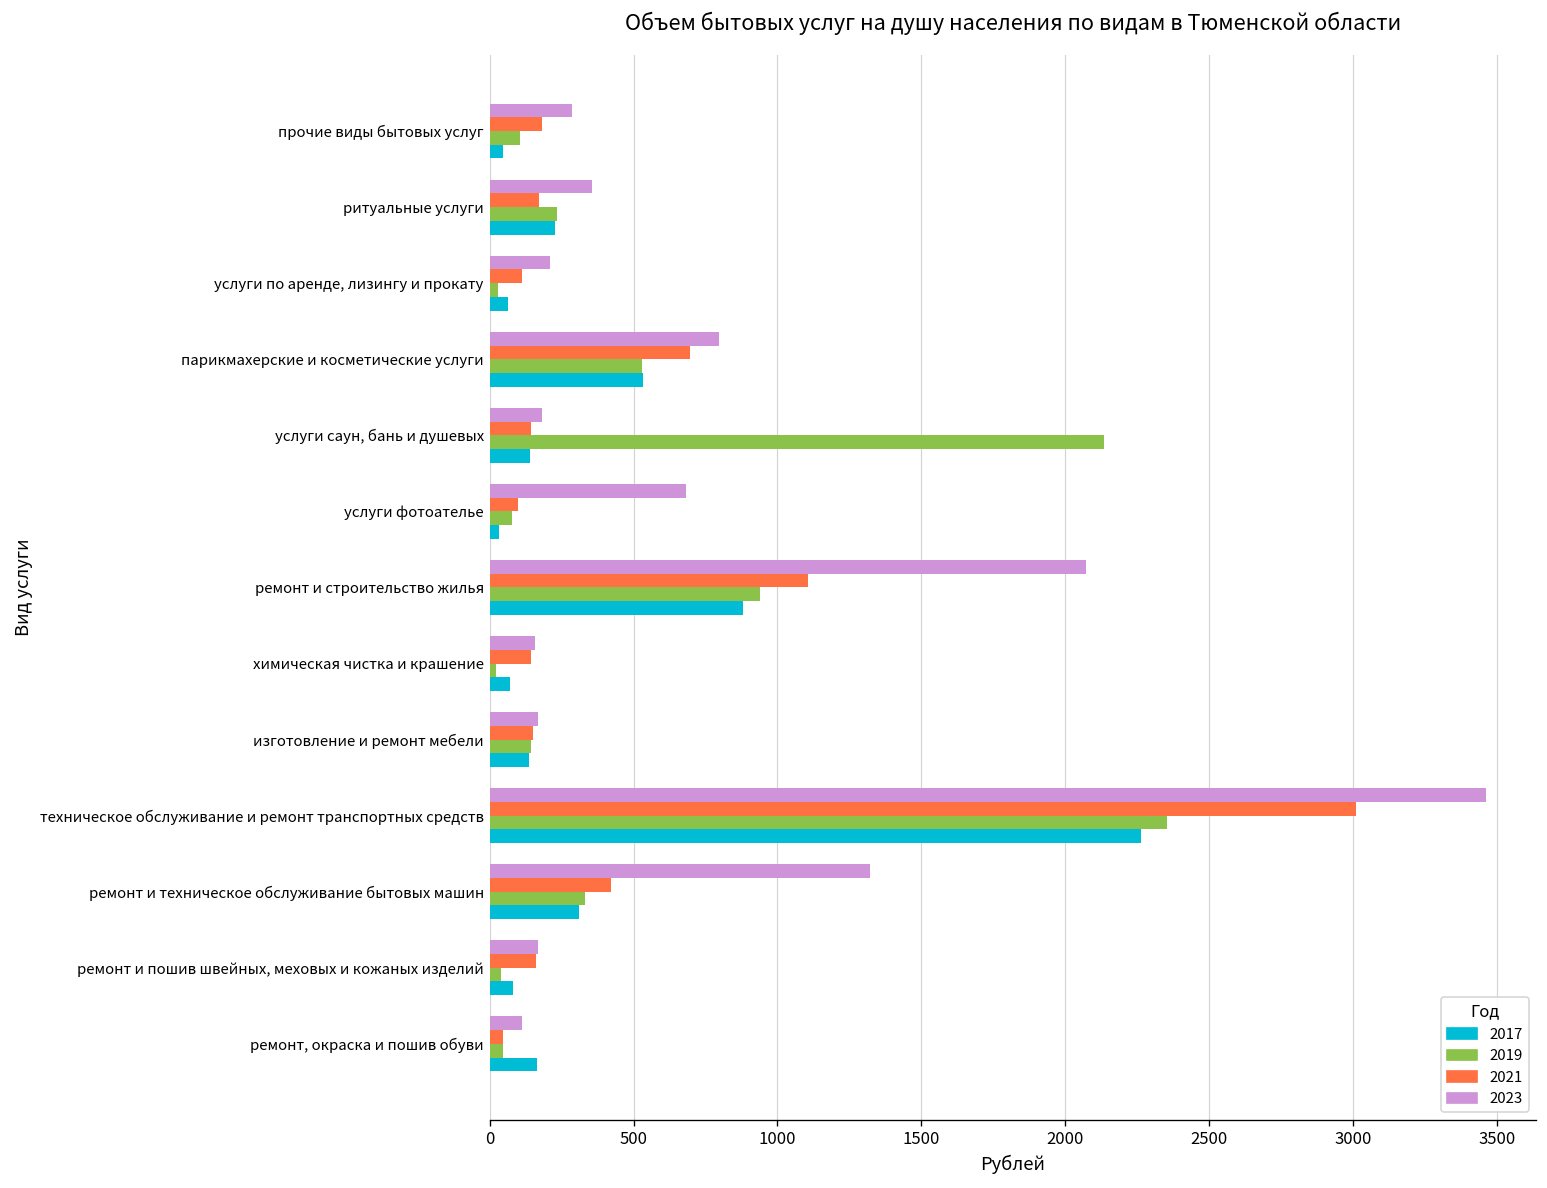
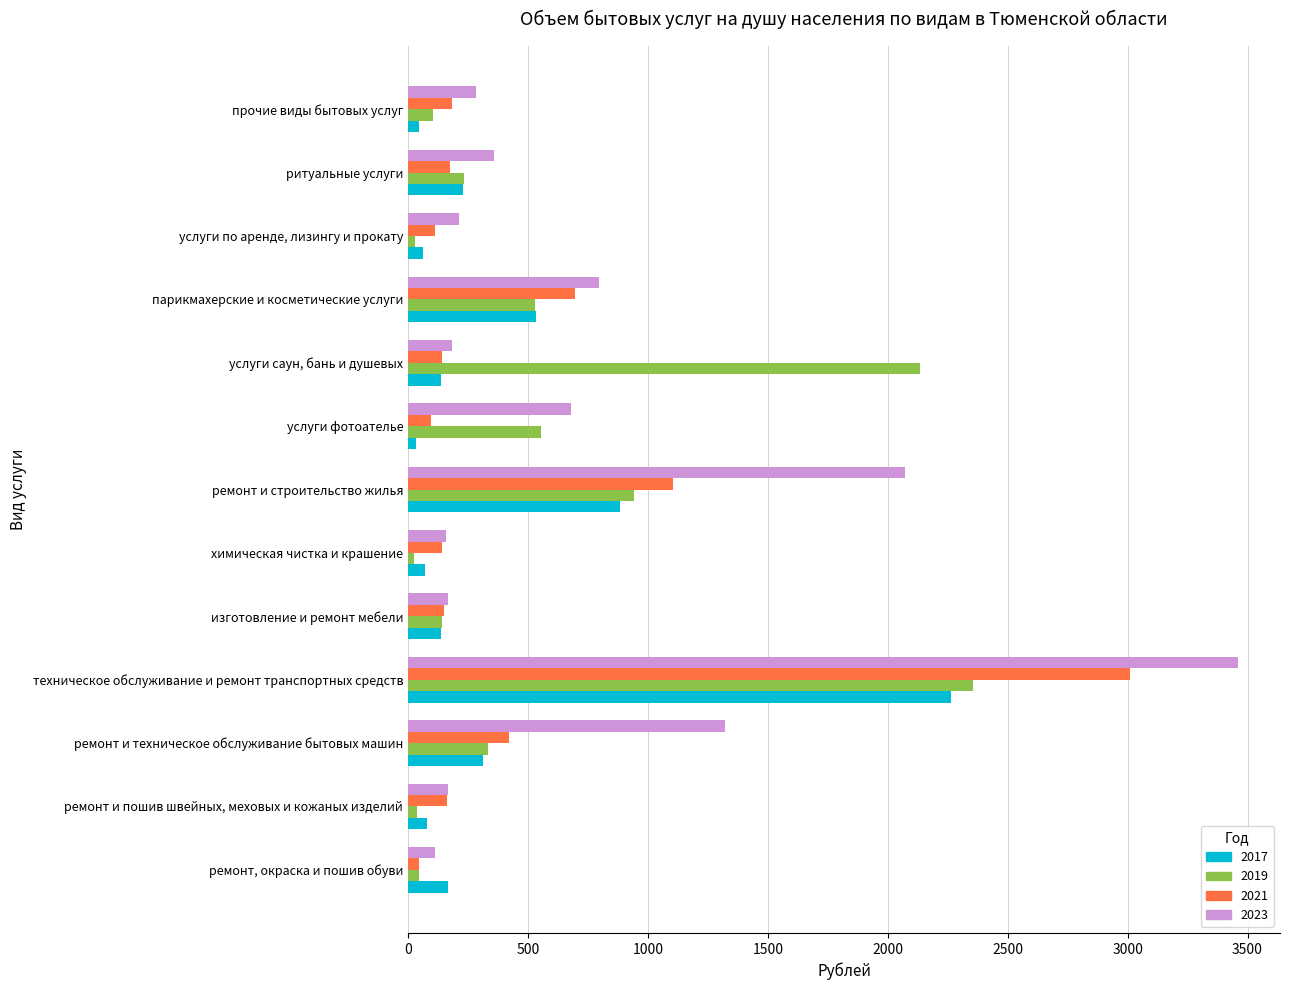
2019, услуги фотоателье: 80 -> 550
